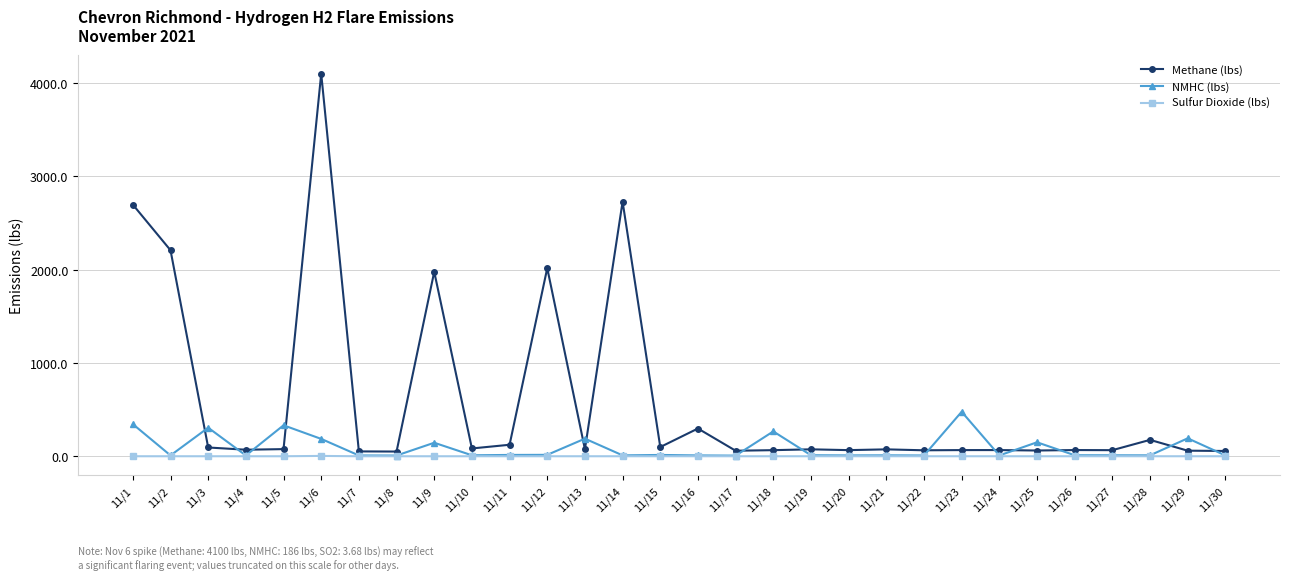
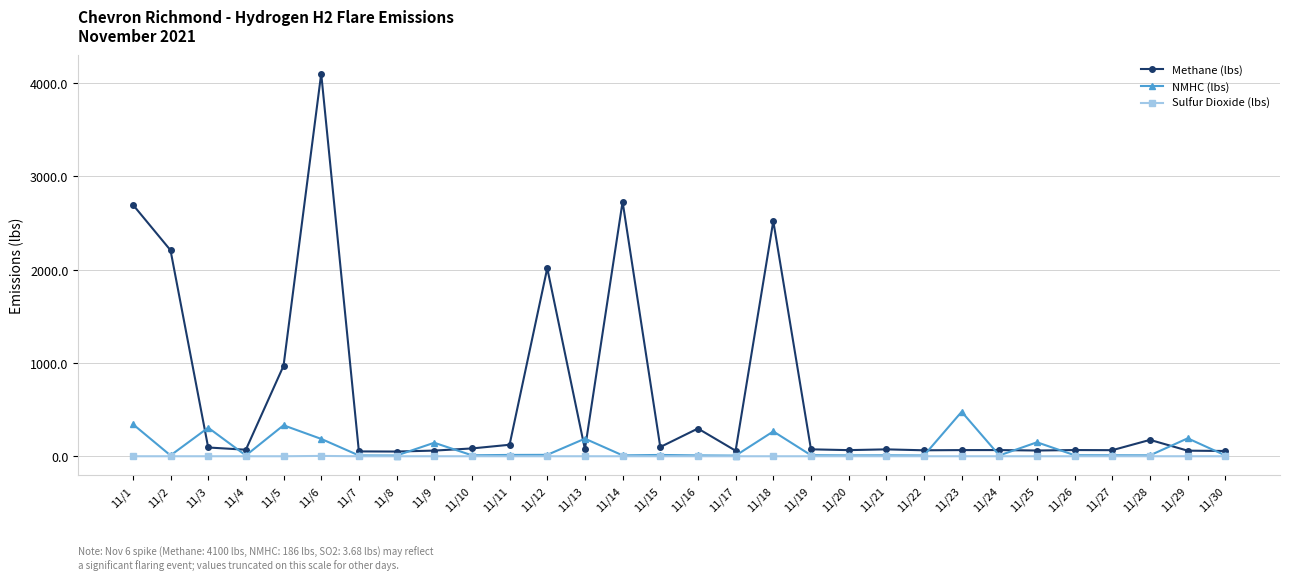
Methane (lbs), 11/5: 100 -> 1000
Methane (lbs), 11/9: 2000 -> 100
Methane (lbs), 11/18: 100 -> 2500
